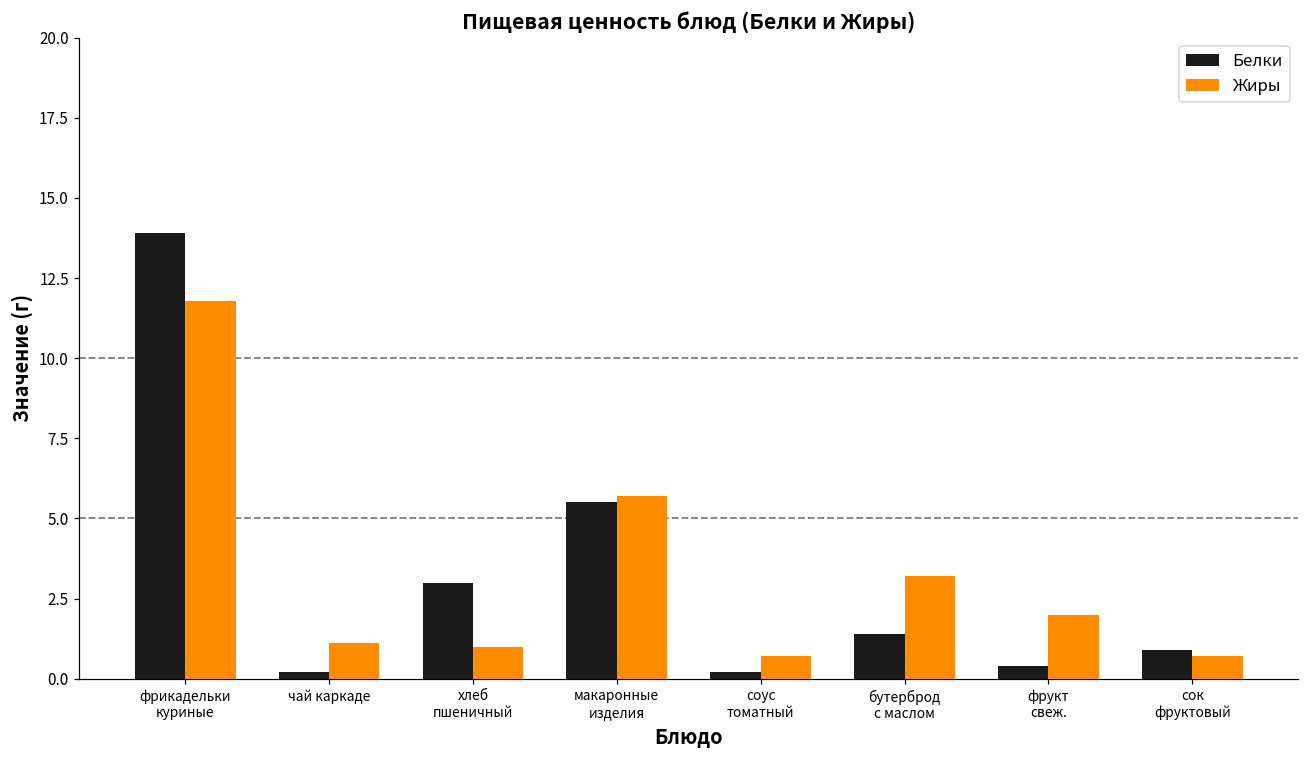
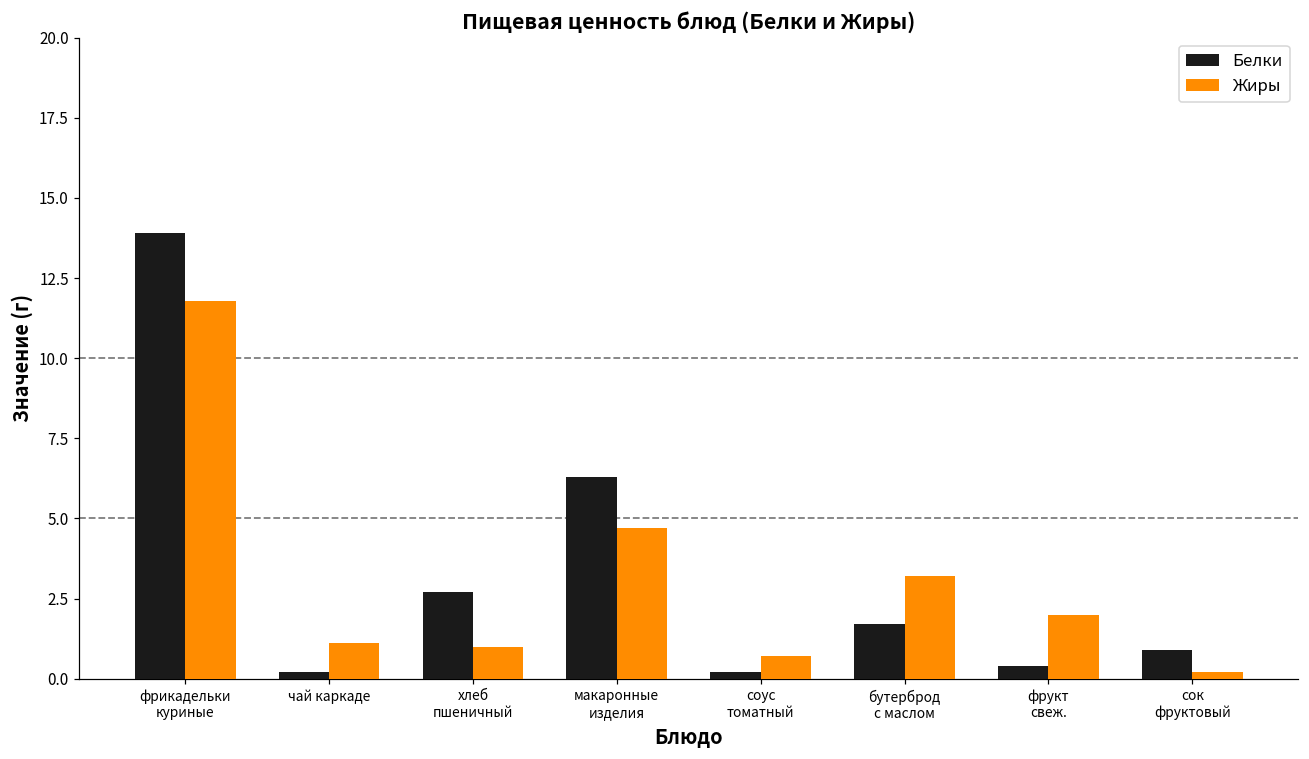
Белки, хлеб пшеничный: 3.0 -> 2.7
Белки, макаронные изделия: 5.5 -> 6.3
Жиры, макаронные изделия: 5.7 -> 4.7
Белки, бутерброд с маслом: 1.4 -> 1.7
Жиры, сок фруктовый: 0.7 -> 0.2
